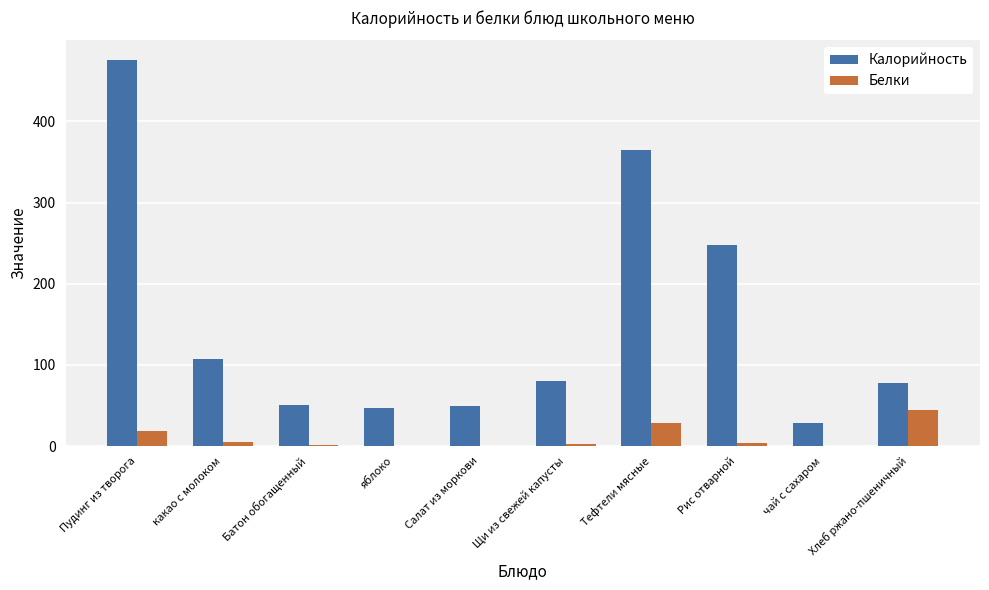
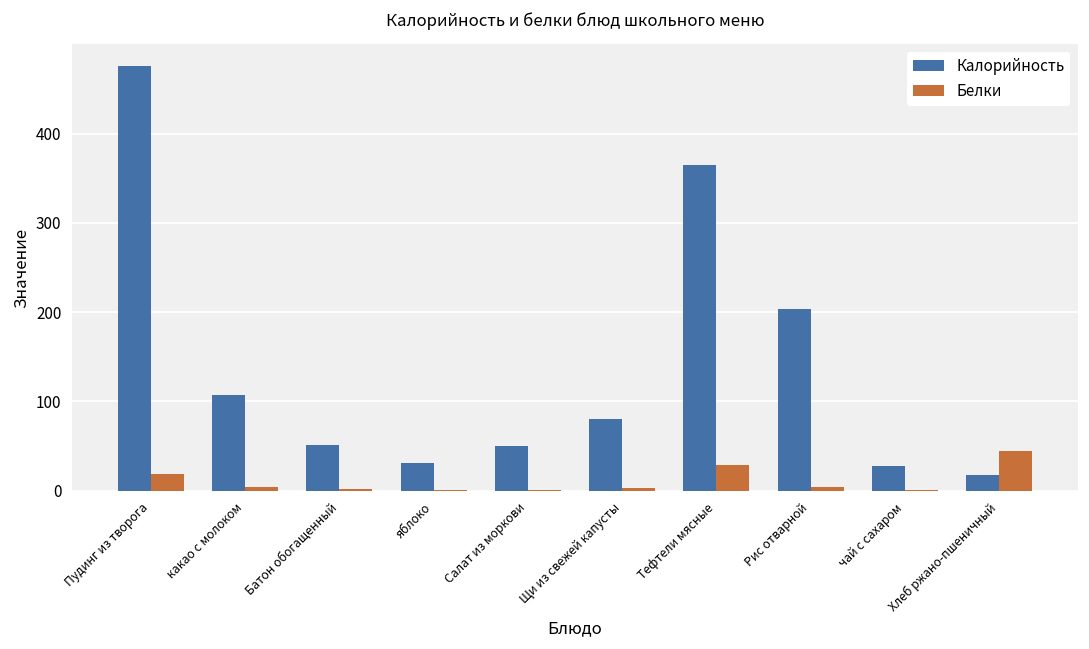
Калорийность, яблоко: 50 -> 30
Калорийность, Рис отварной: 250 -> 200
Калорийность, Хлеб ржано-пшеничный: 80 -> 20
